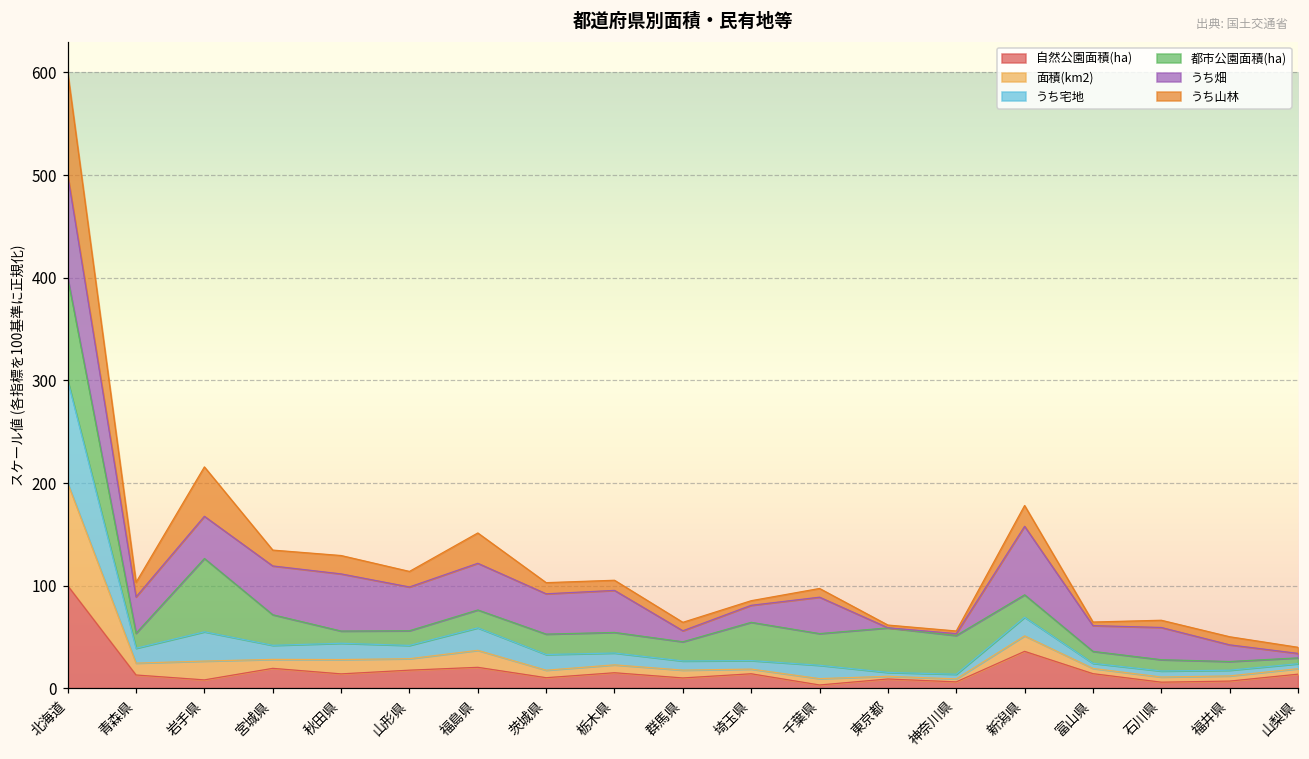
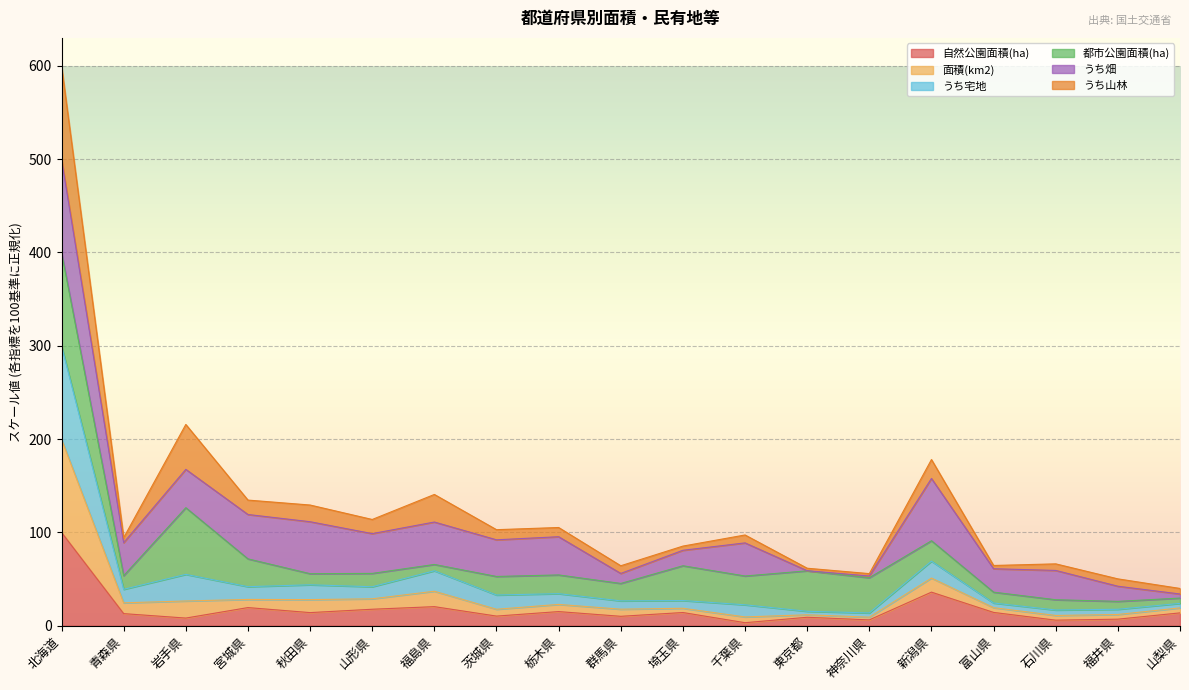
うち山林, 青森県: 14 -> 5
都市公園面積(ha), 福島県: 20 -> 10
